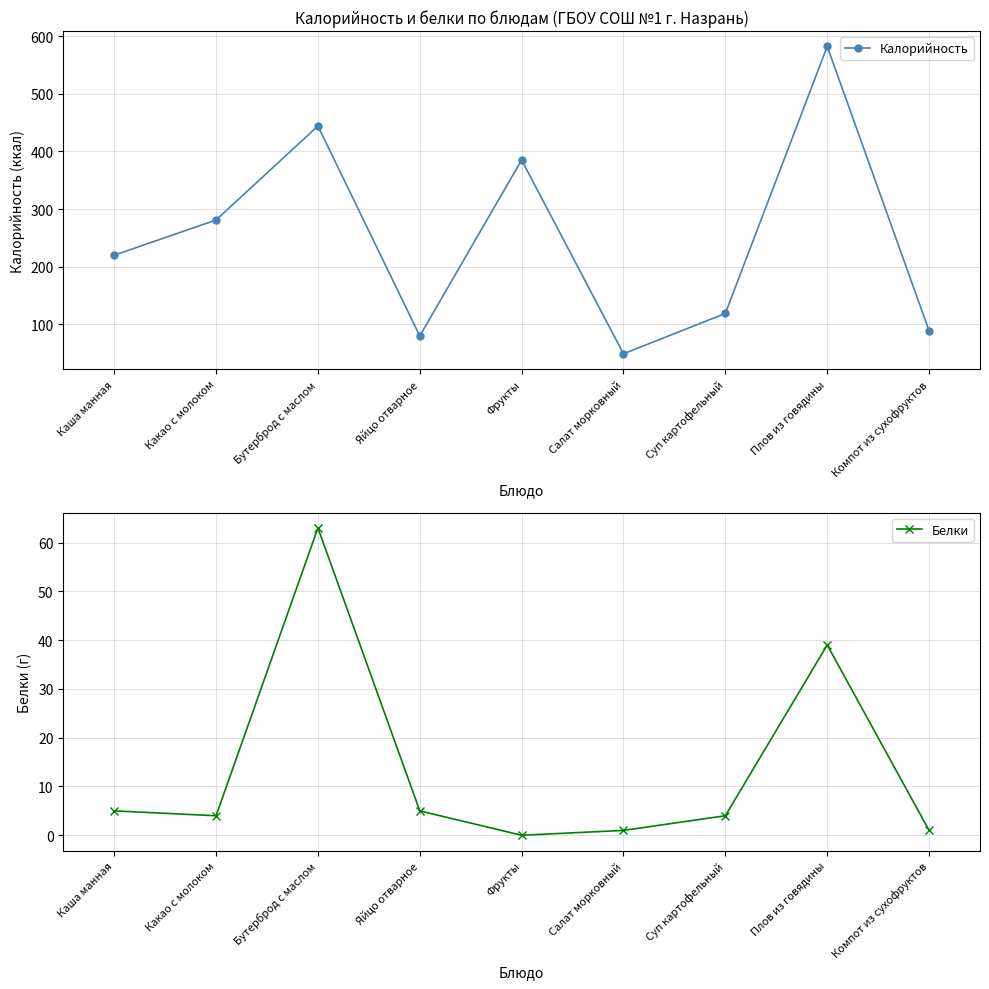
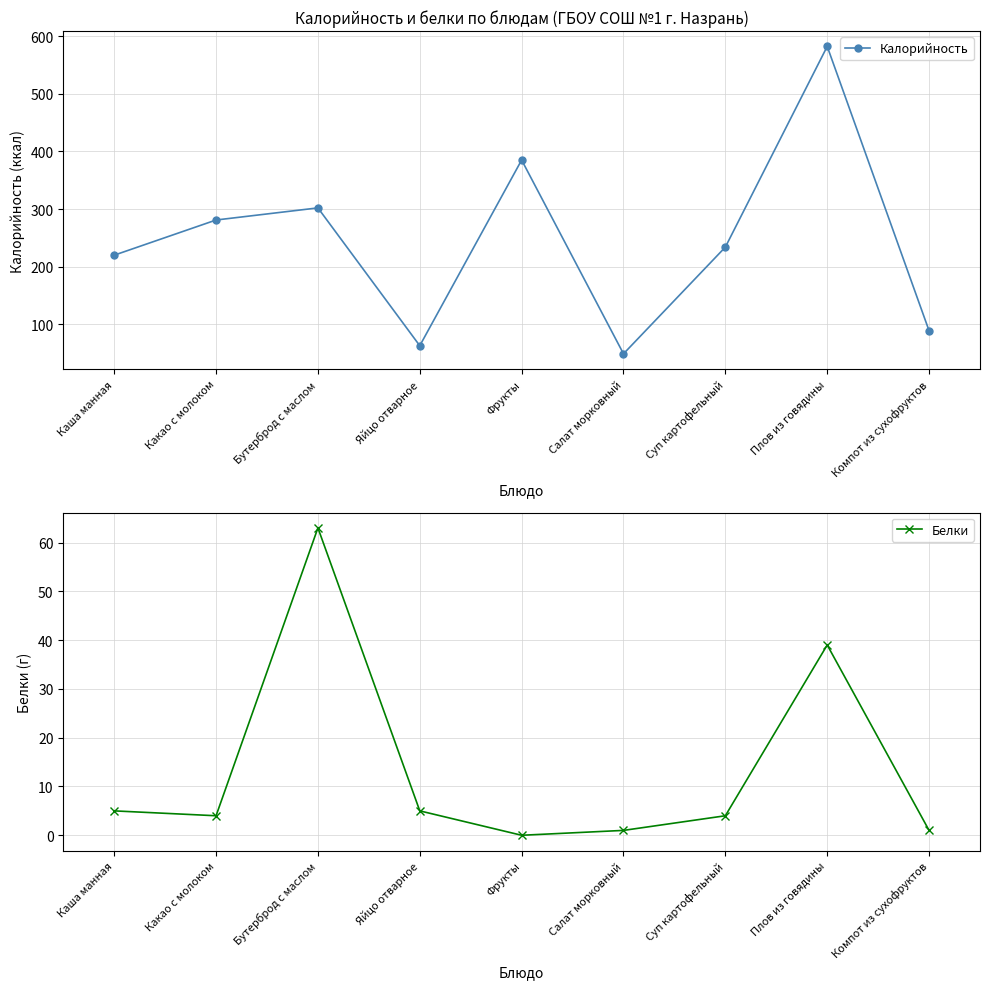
Калорийность и белки по блюдам (ГБОУ СОШ №1 г. Назрань), Бутерброд с маслом: 440 -> 300
Калорийность и белки по блюдам (ГБОУ СОШ №1 г. Назрань), Яйцо отварное: 80 -> 60
Калорийность и белки по блюдам (ГБОУ СОШ №1 г. Назрань), Суп картофельный: 120 -> 230
